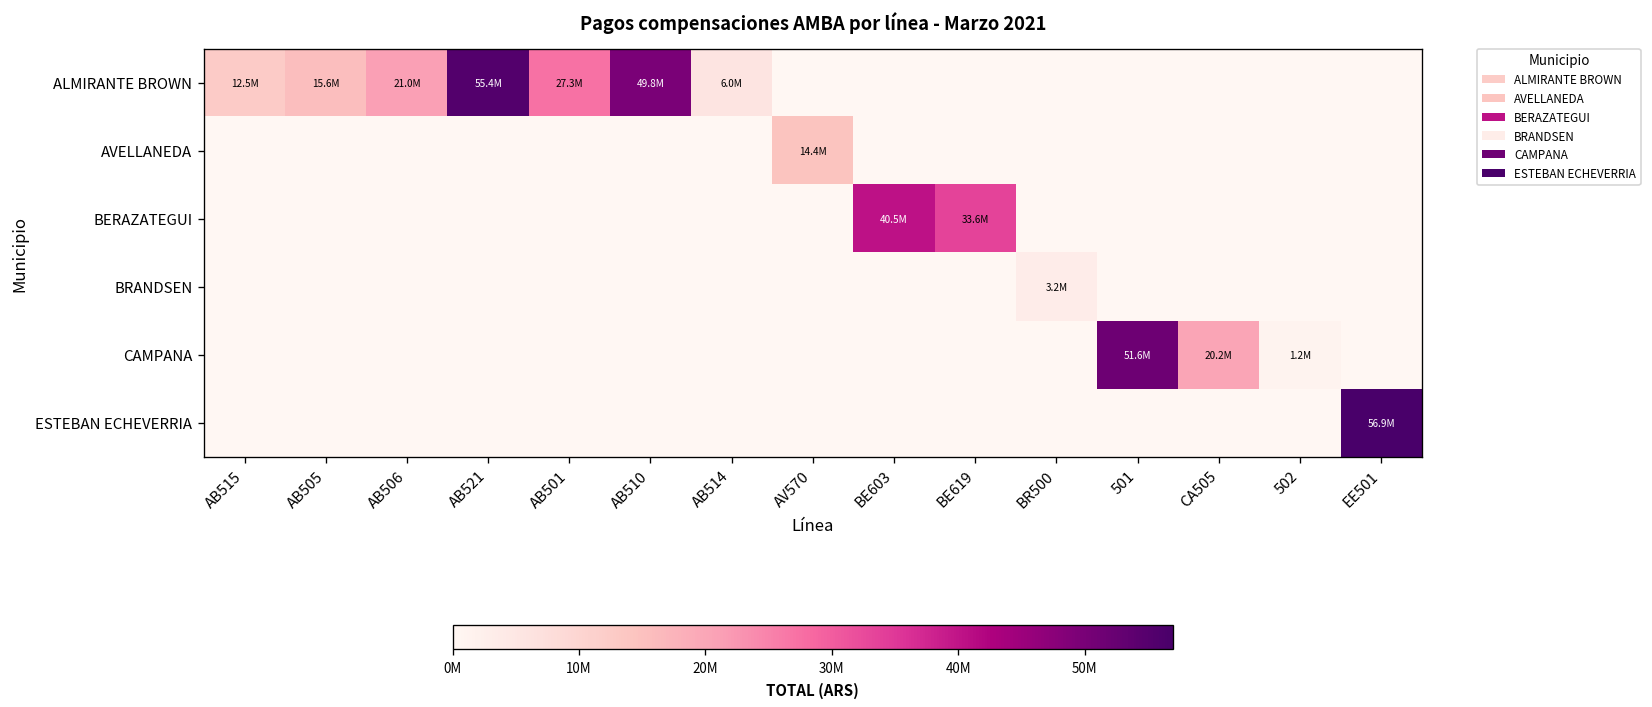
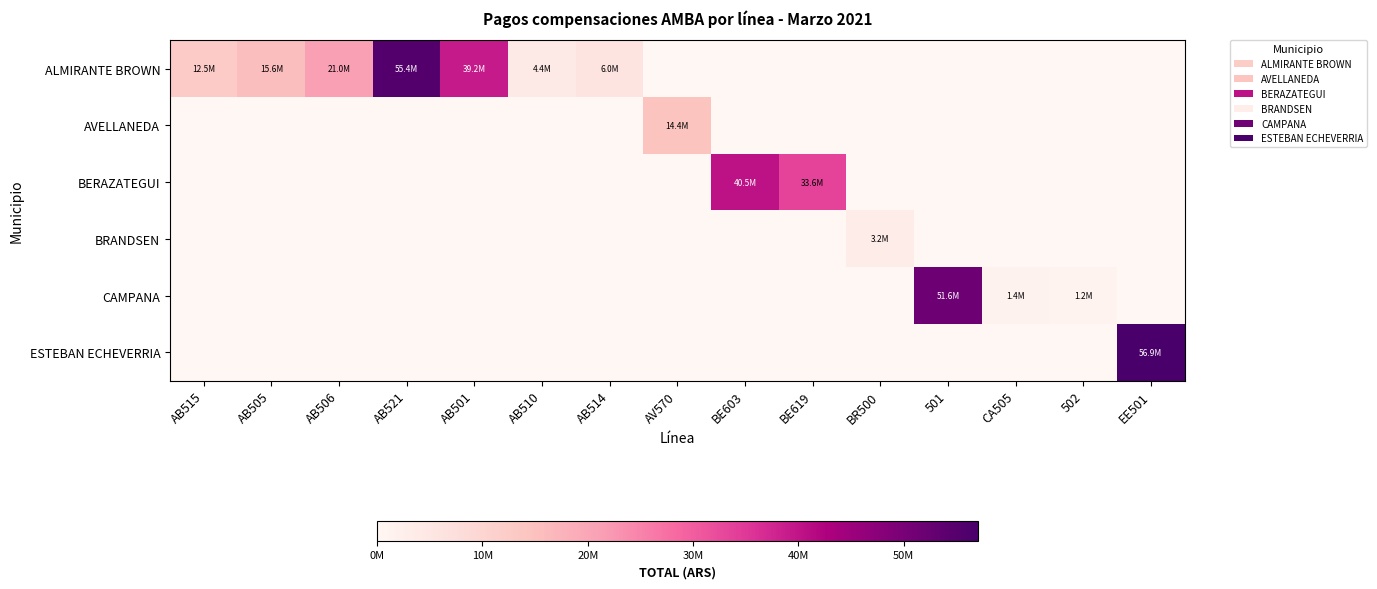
ALMIRANTE BROWN, AB501: 27.3M -> 39.2M
ALMIRANTE BROWN, AB510: 49.8M -> 4.4M
CAMPANA, CA505: 20.2M -> 1.4M
